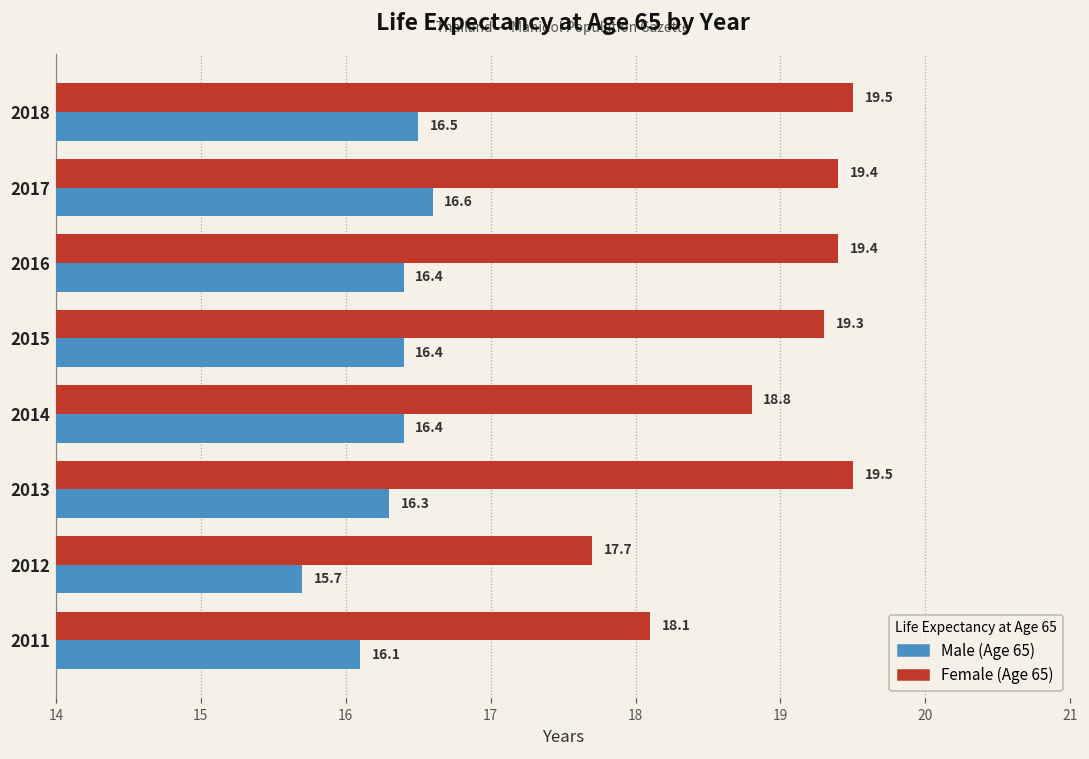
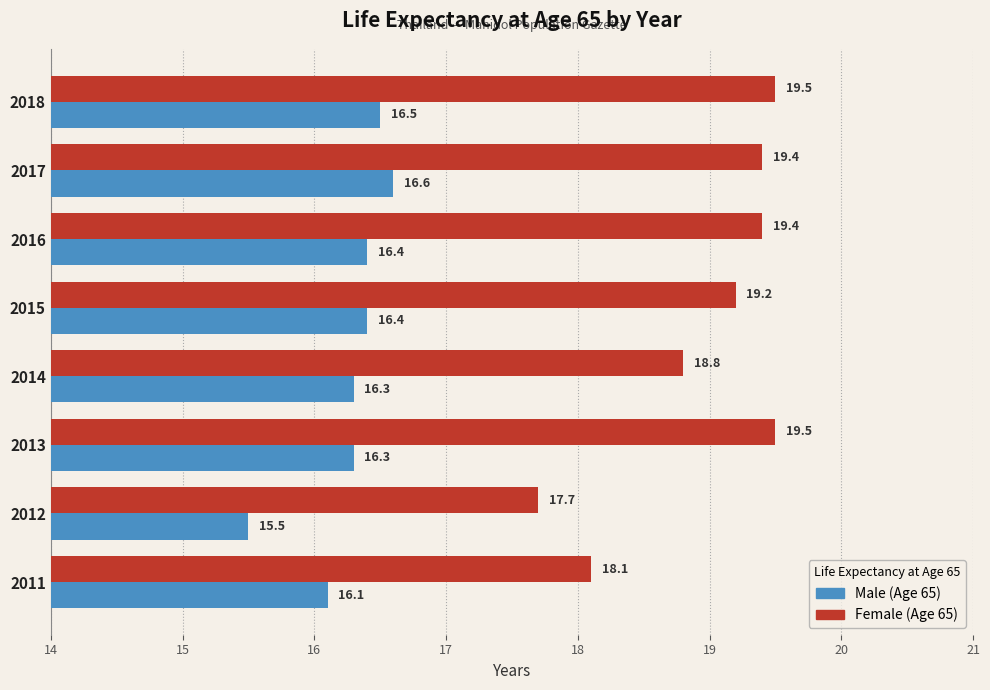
Female (Age 65), 2015: 19.3 -> 19.2
Male (Age 65), 2014: 16.4 -> 16.3
Male (Age 65), 2012: 15.7 -> 15.5
